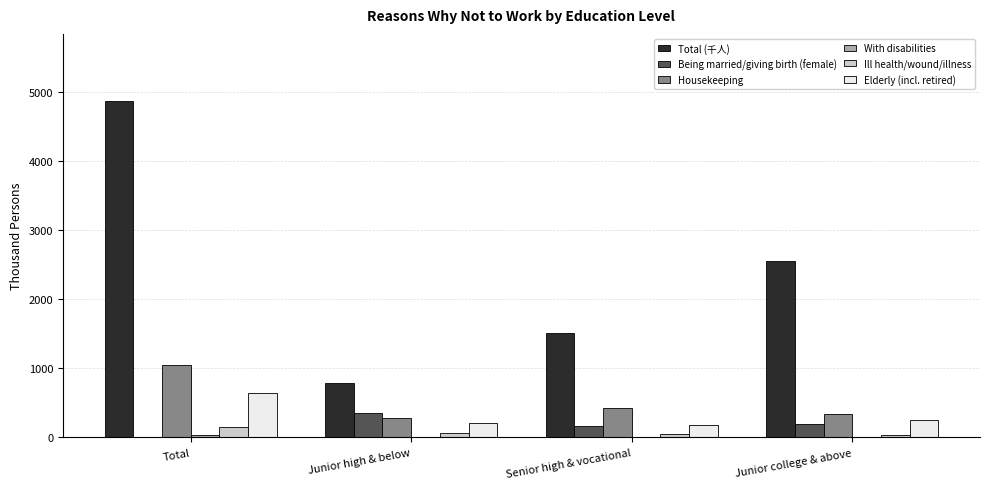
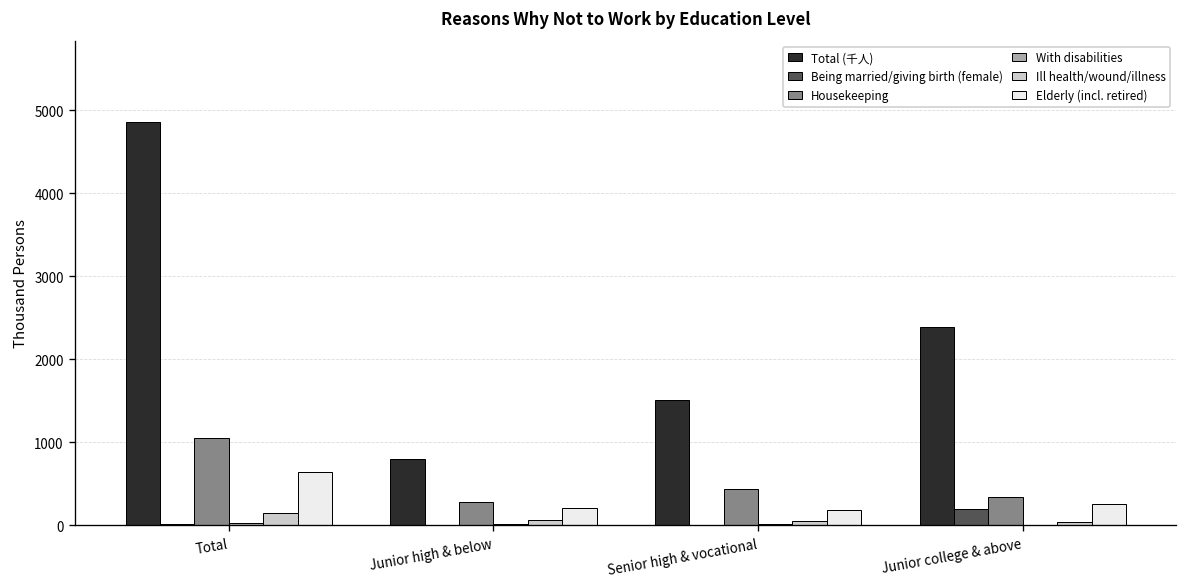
Being married/giving birth (female), Junior high & below: 400 -> 0
Being married/giving birth (female), Senior high & vocational: 200 -> 0
Total (千人), Junior college & above: 2600 -> 2400
